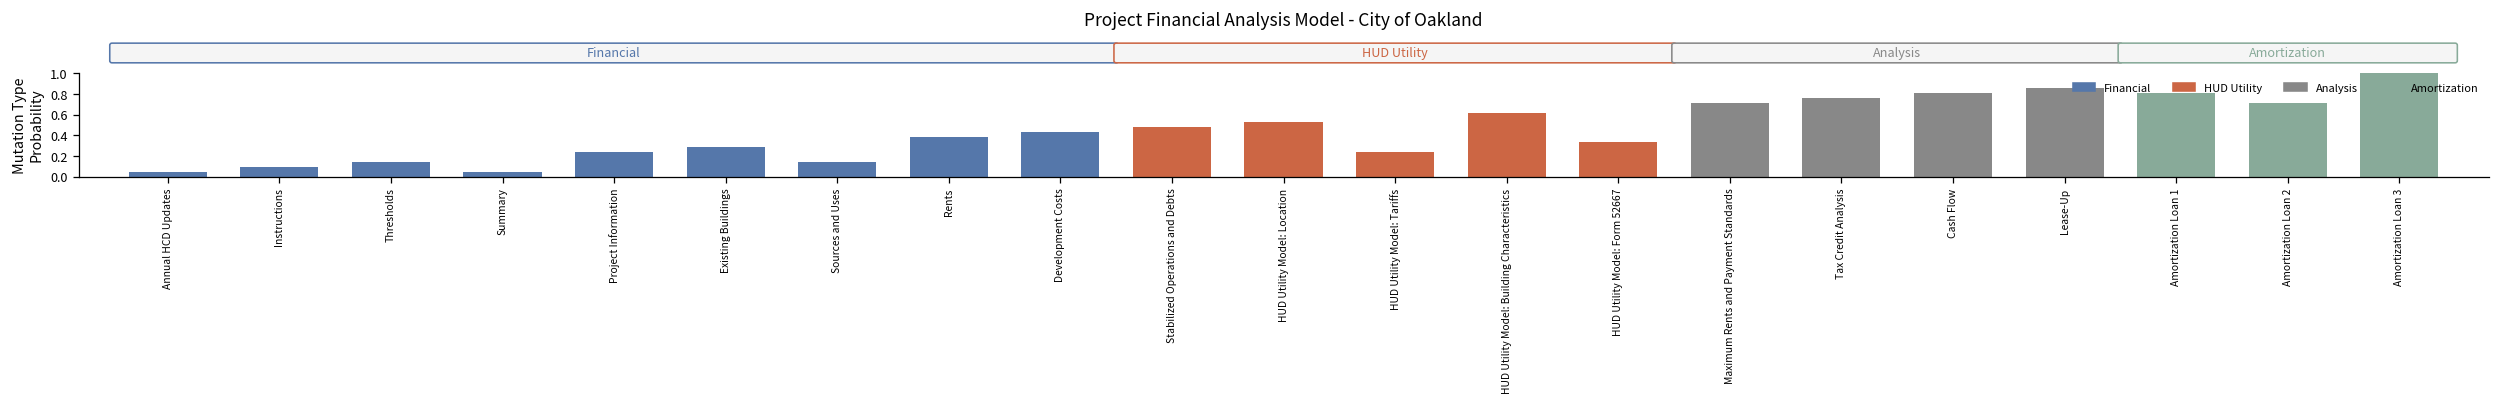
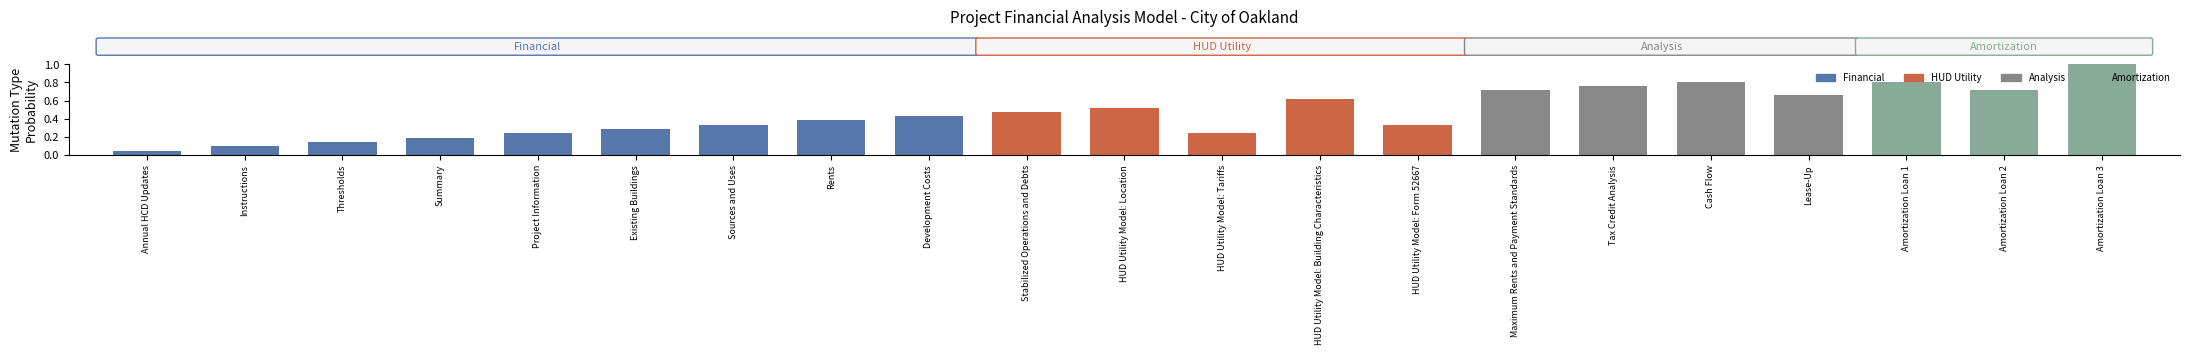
Summary: 0.0 -> 0.2
Sources and Uses: 0.1 -> 0.3
Lease-Up: 0.9 -> 0.7
